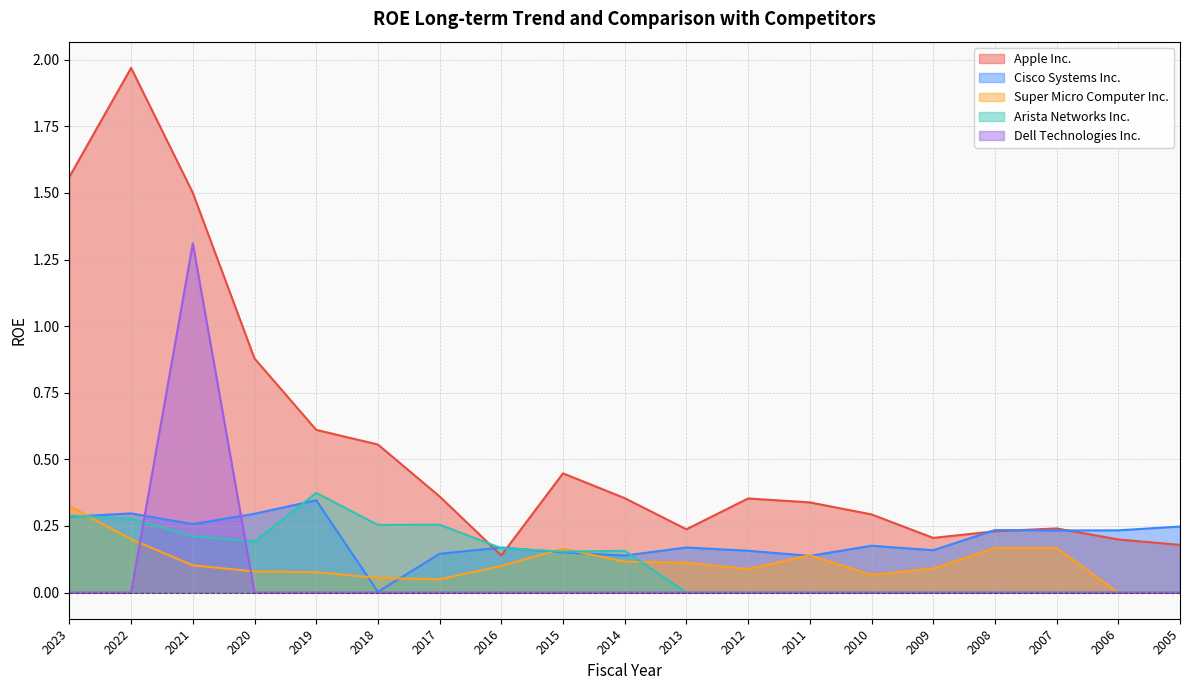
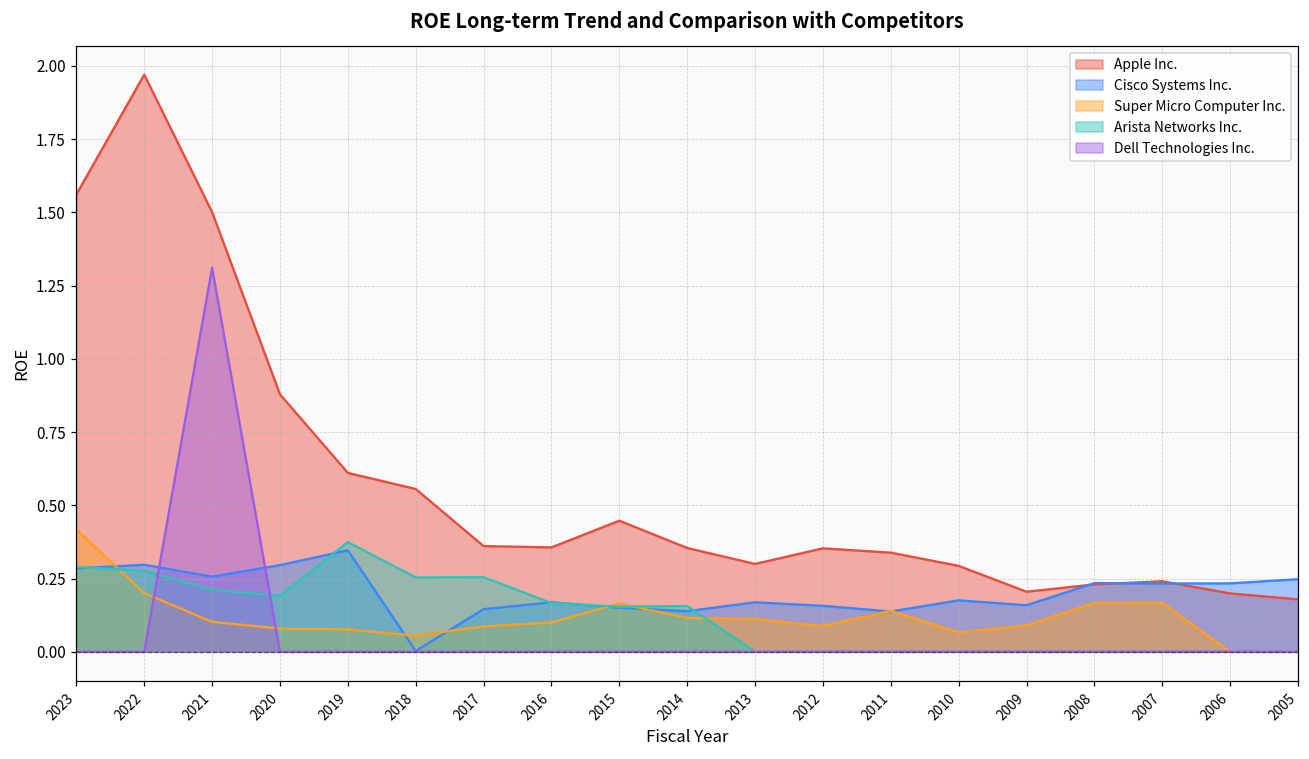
Super Micro Computer Inc., 2023: 0.32 -> 0.42
Super Micro Computer Inc., 2017: 0.05 -> 0.09
Apple Inc., 2016: 0.14 -> 0.36
Apple Inc., 2013: 0.24 -> 0.30
